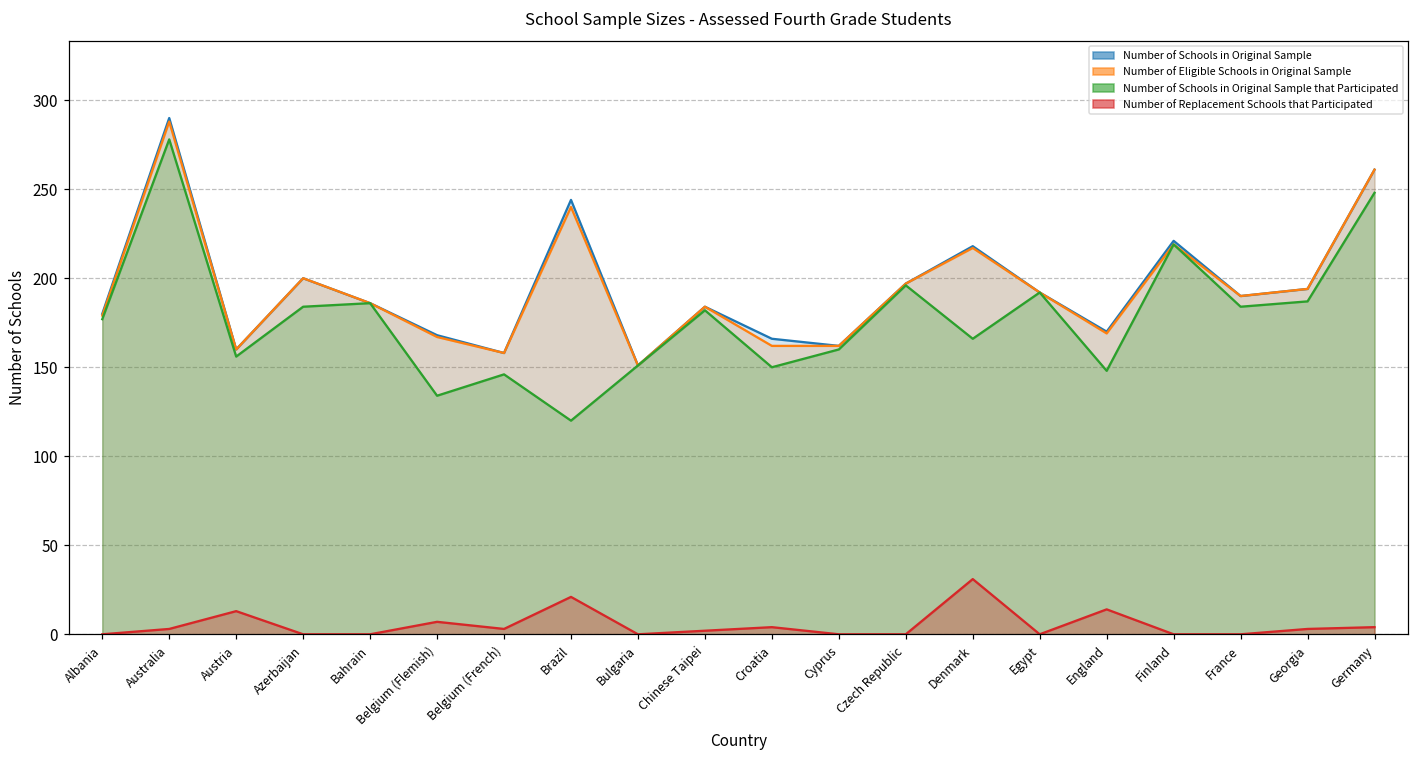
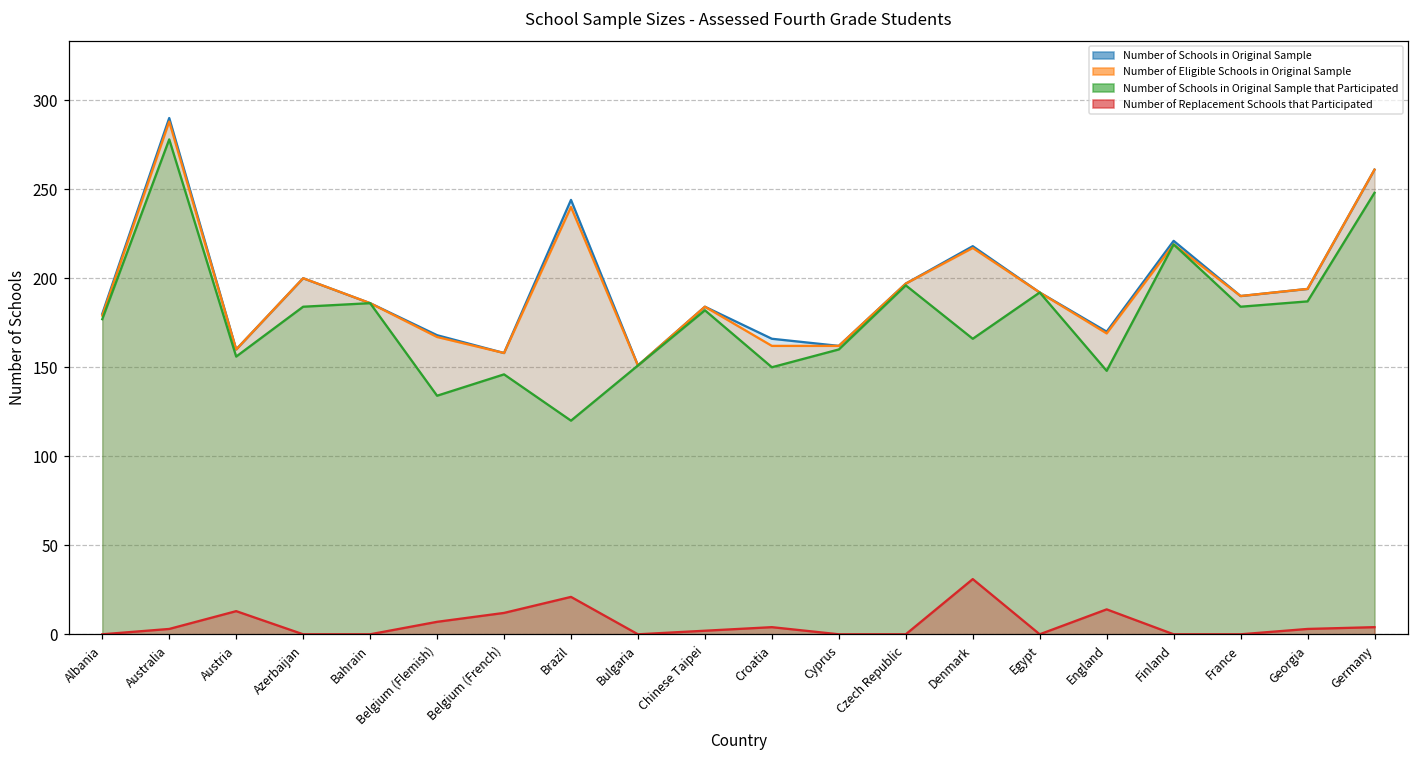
Number of Replacement Schools that Participated, Belgium (French): 3 -> 12
